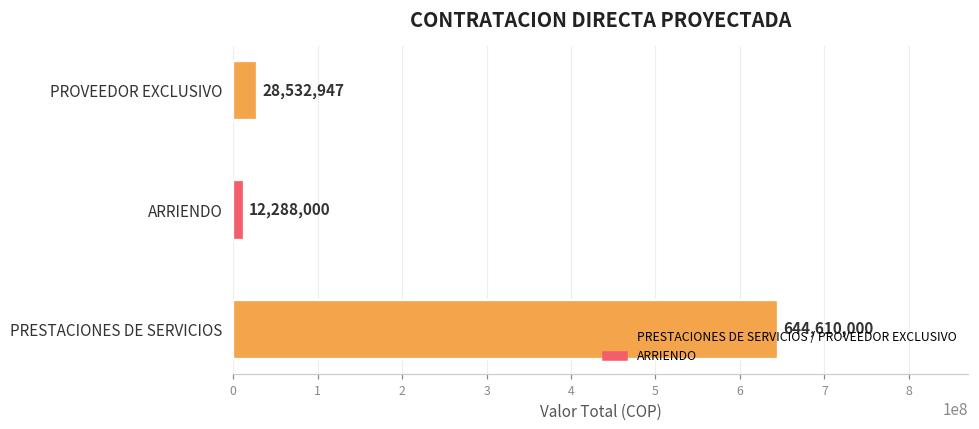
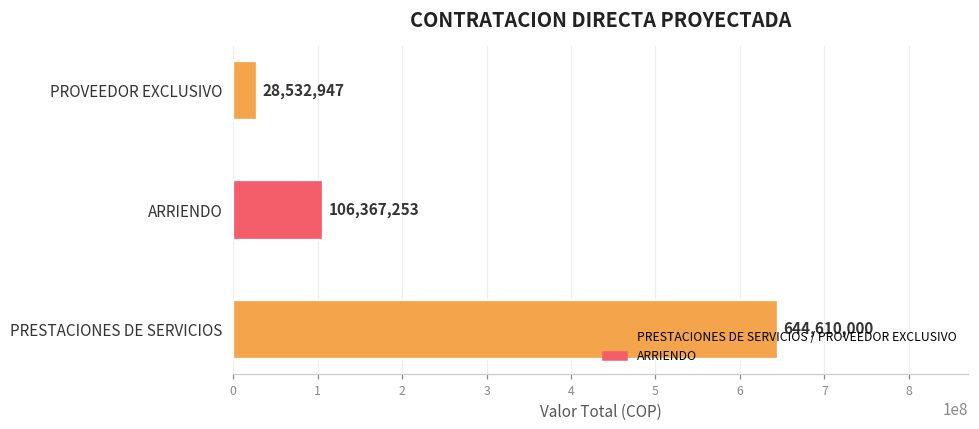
ARRIENDO: 12,288,000 -> 106,367,253
